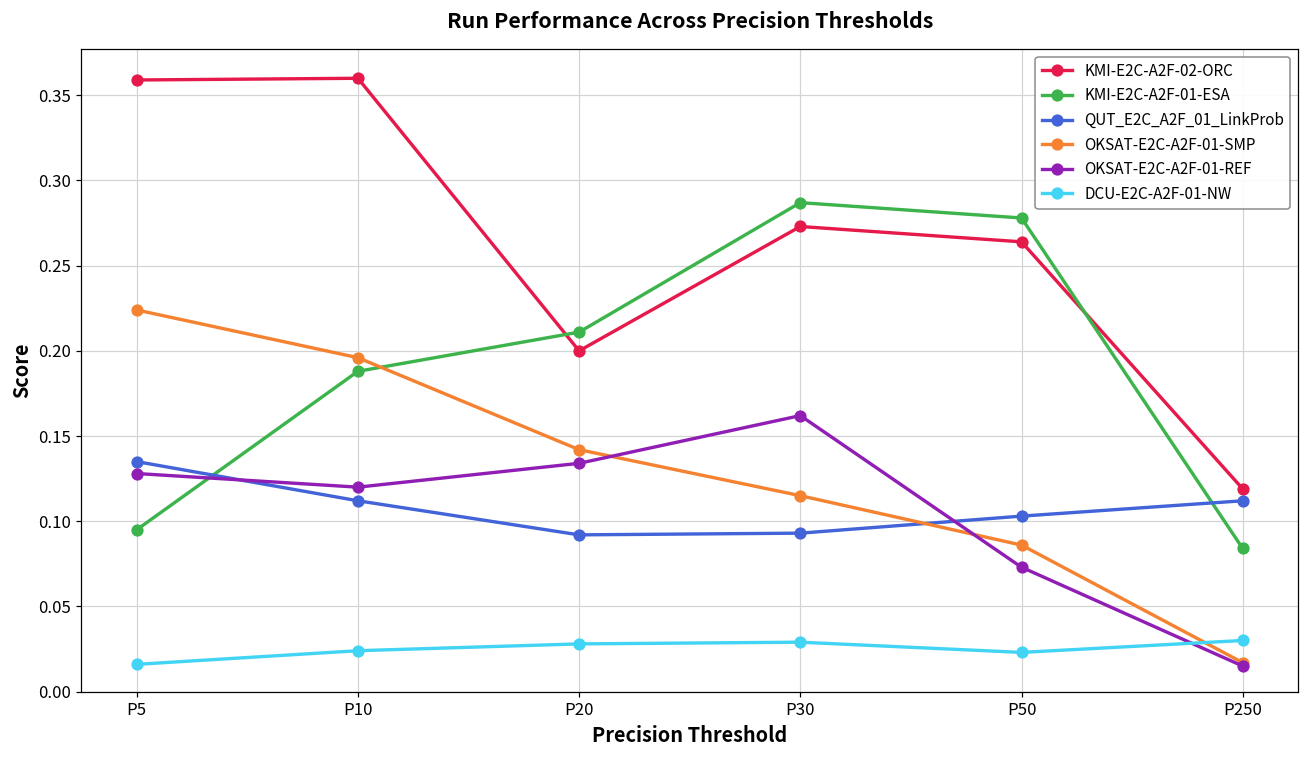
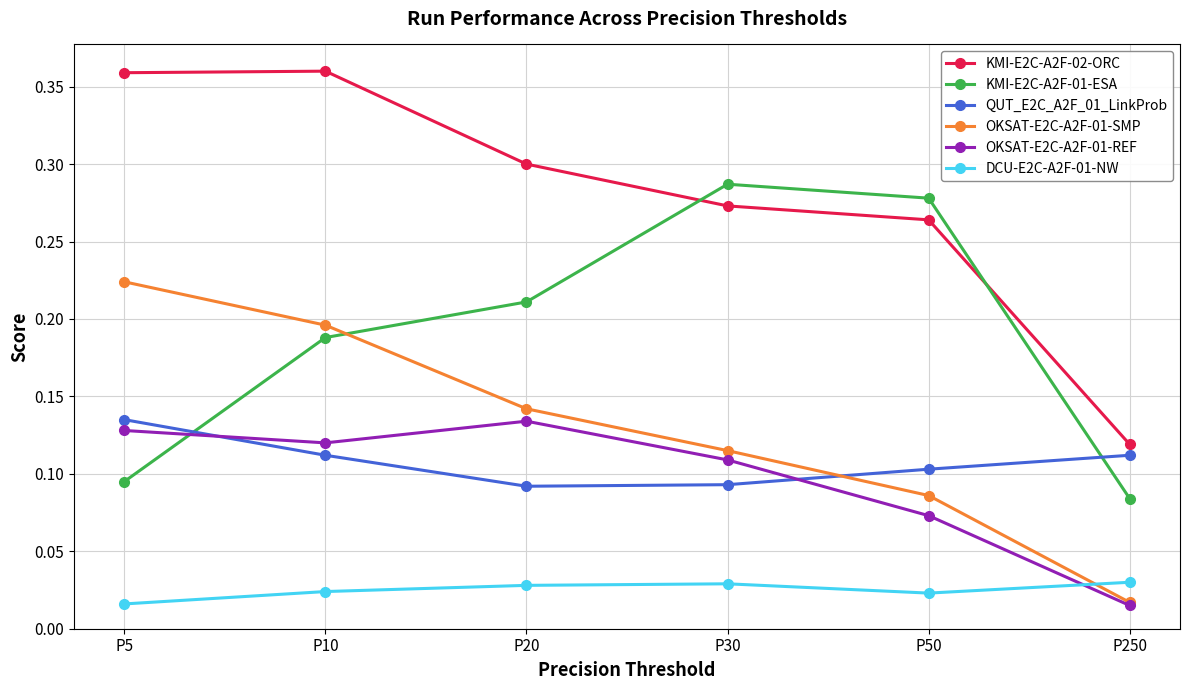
KMI-E2C-A2F-02-ORC, P20: 0.2 -> 0.3
OKSAT-E2C-A2F-01-REF, P30: 0.162 -> 0.109
